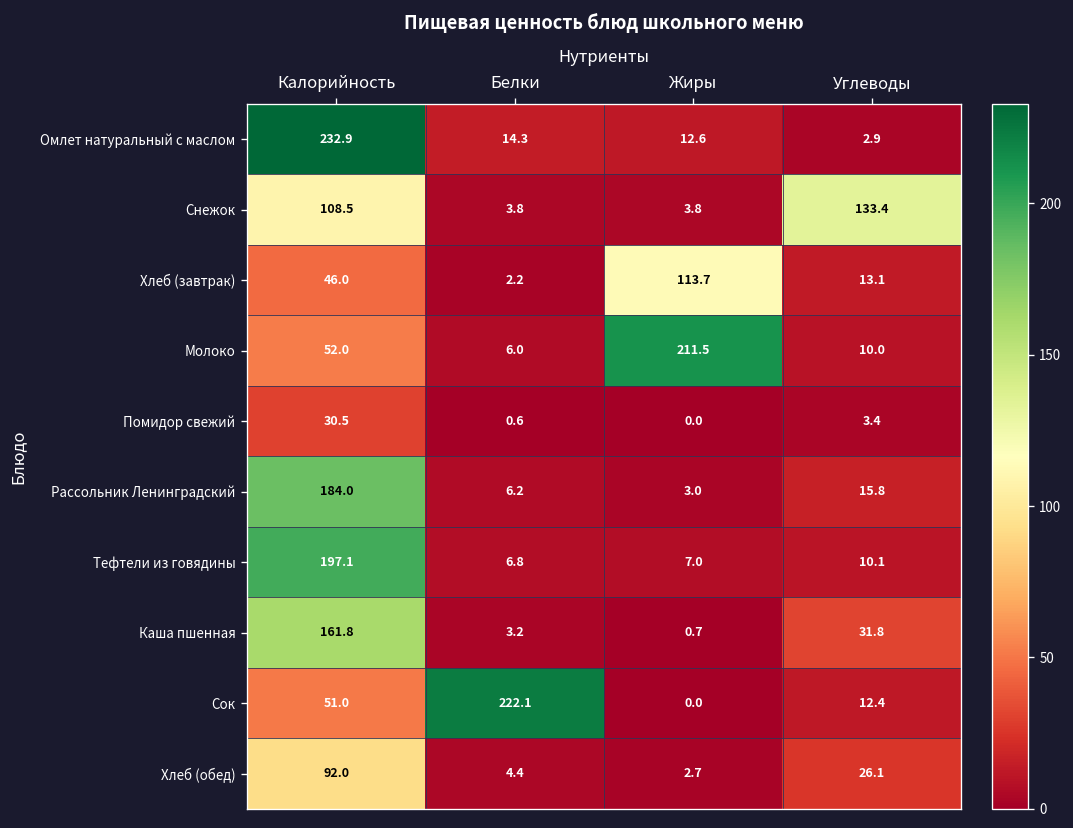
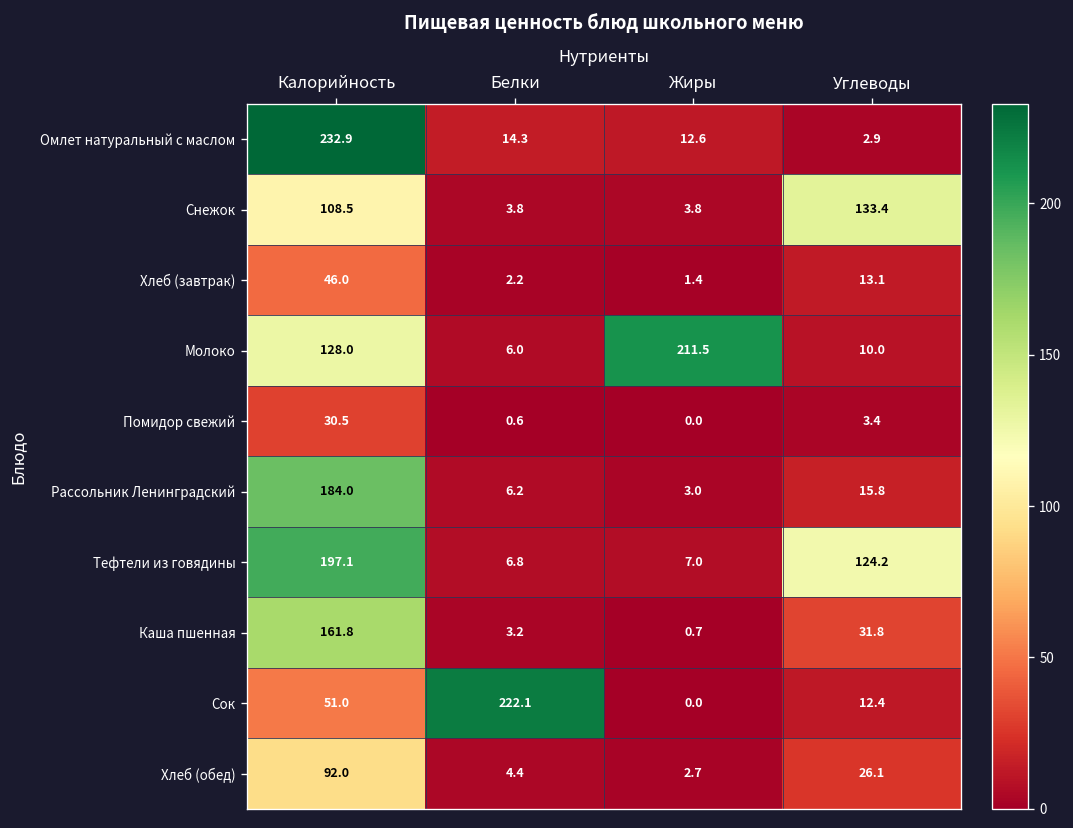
Хлеб (завтрак), Жиры: 113.7 -> 1.4
Молоко, Калорийность: 52.0 -> 128.0
Тефтели из говядины, Углеводы: 10.1 -> 124.2
